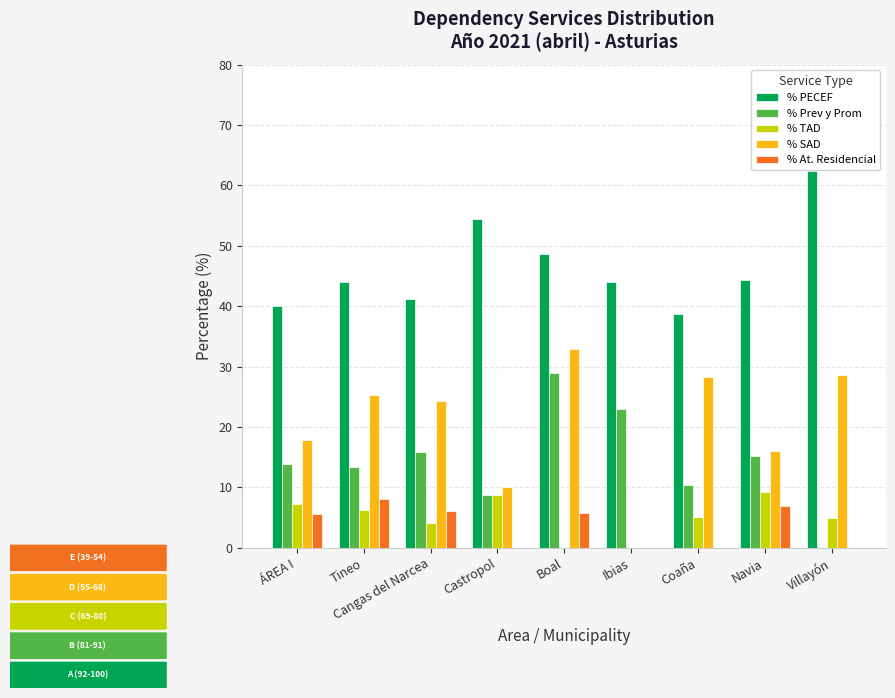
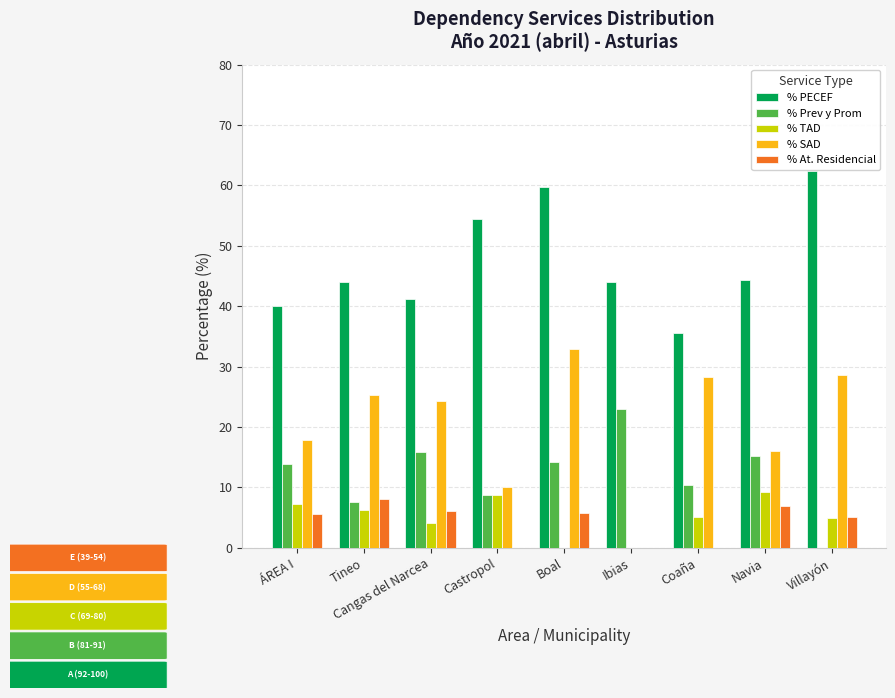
% Prev y Prom, Tineo: 13 -> 8
% PECEF, Boal: 49 -> 60
% Prev y Prom, Boal: 29 -> 14
% PECEF, Coaña: 39 -> 36
% At. Residencial, Villayón: 0 -> 5
